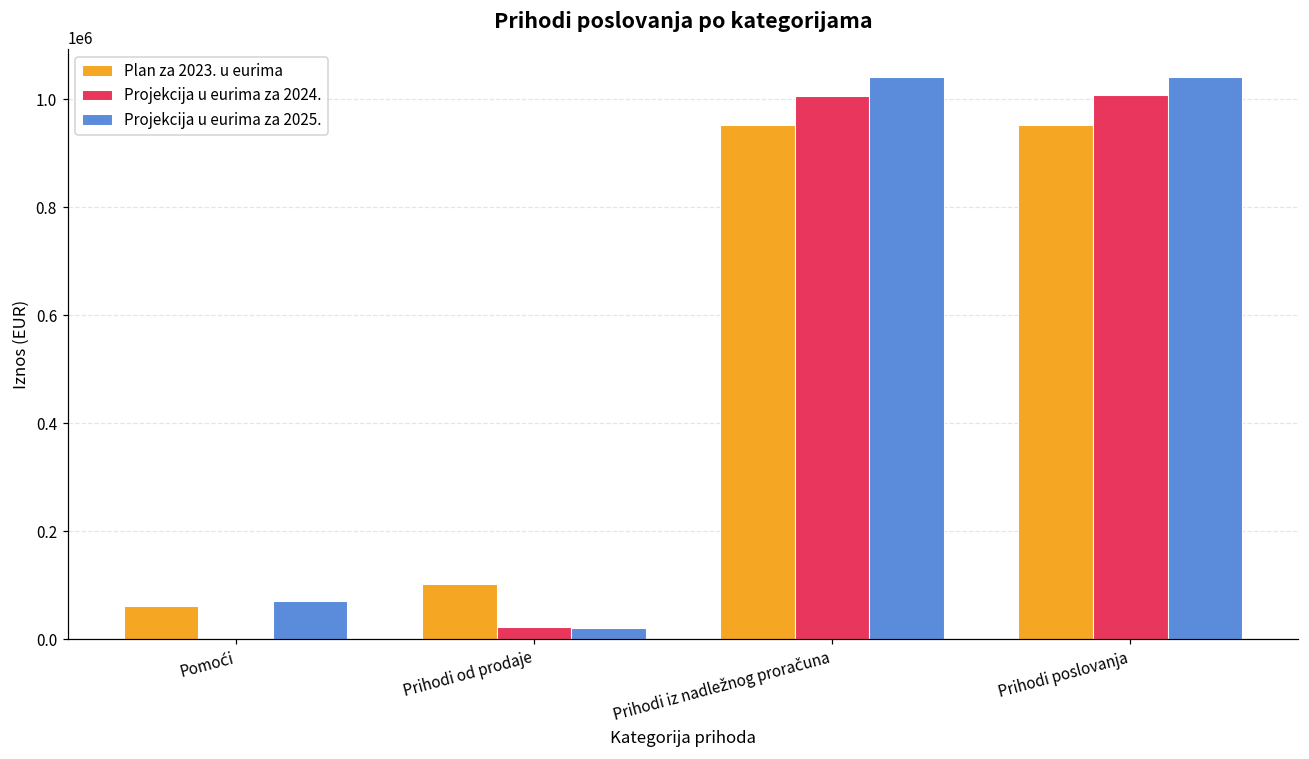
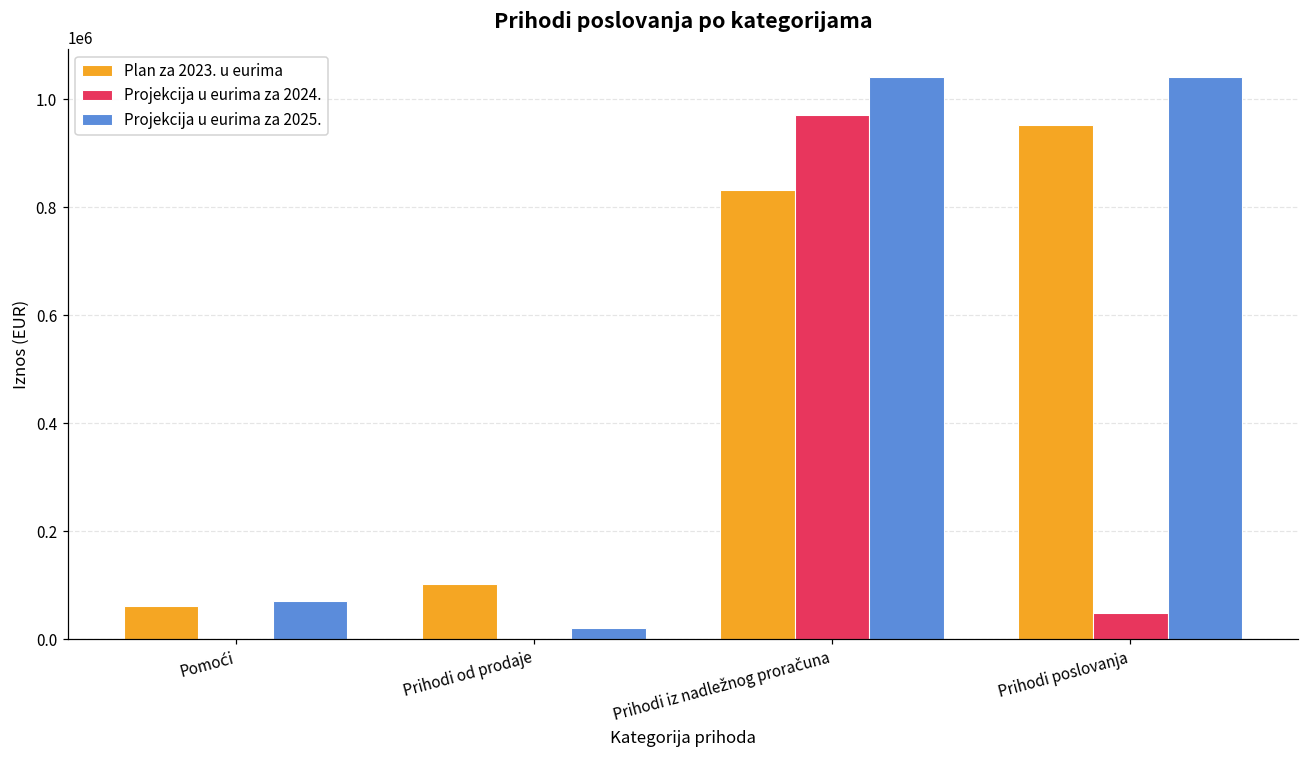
Projekcija u eurima za 2024., Prihodi od prodaje: 20000 -> 0
Plan za 2023. u eurima, Prihodi iz nadležnog proračuna: 950000 -> 830000
Projekcija u eurima za 2024., Prihodi iz nadležnog proračuna: 1010000 -> 970000
Projekcija u eurima za 2024., Prihodi poslovanja: 1010000 -> 50000
